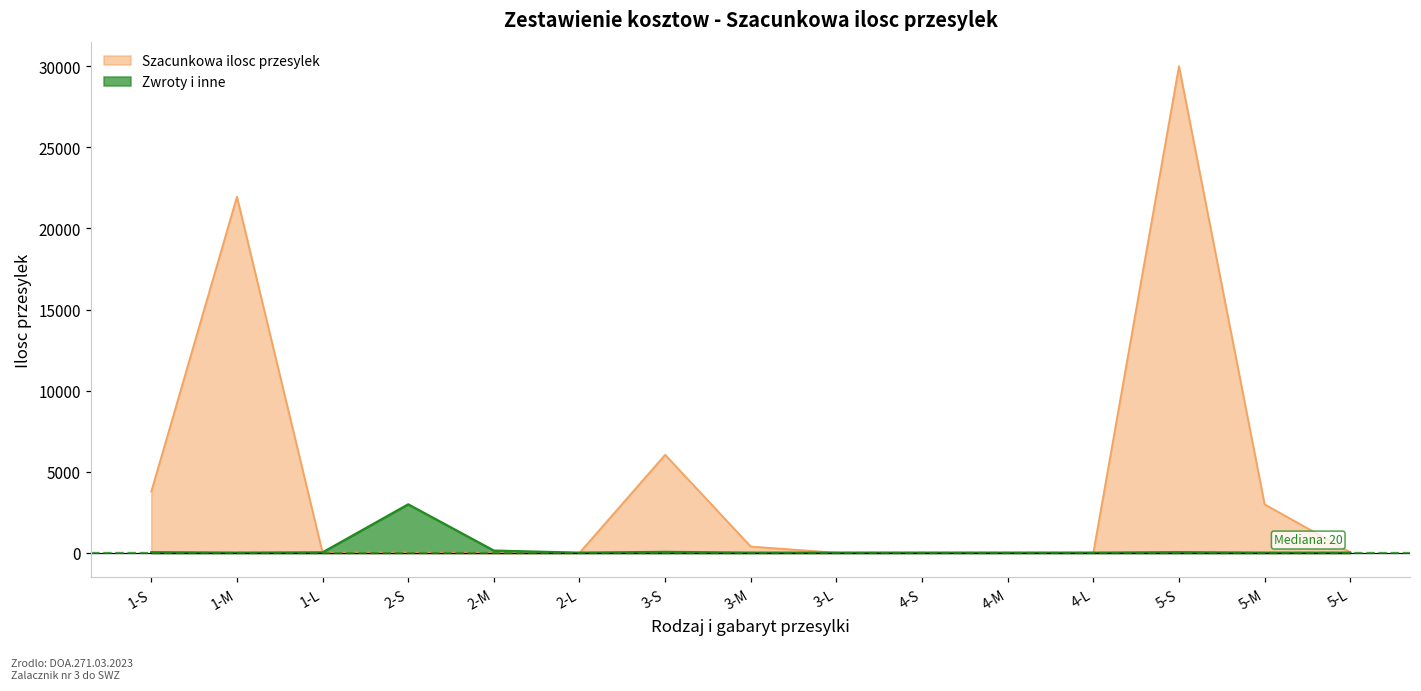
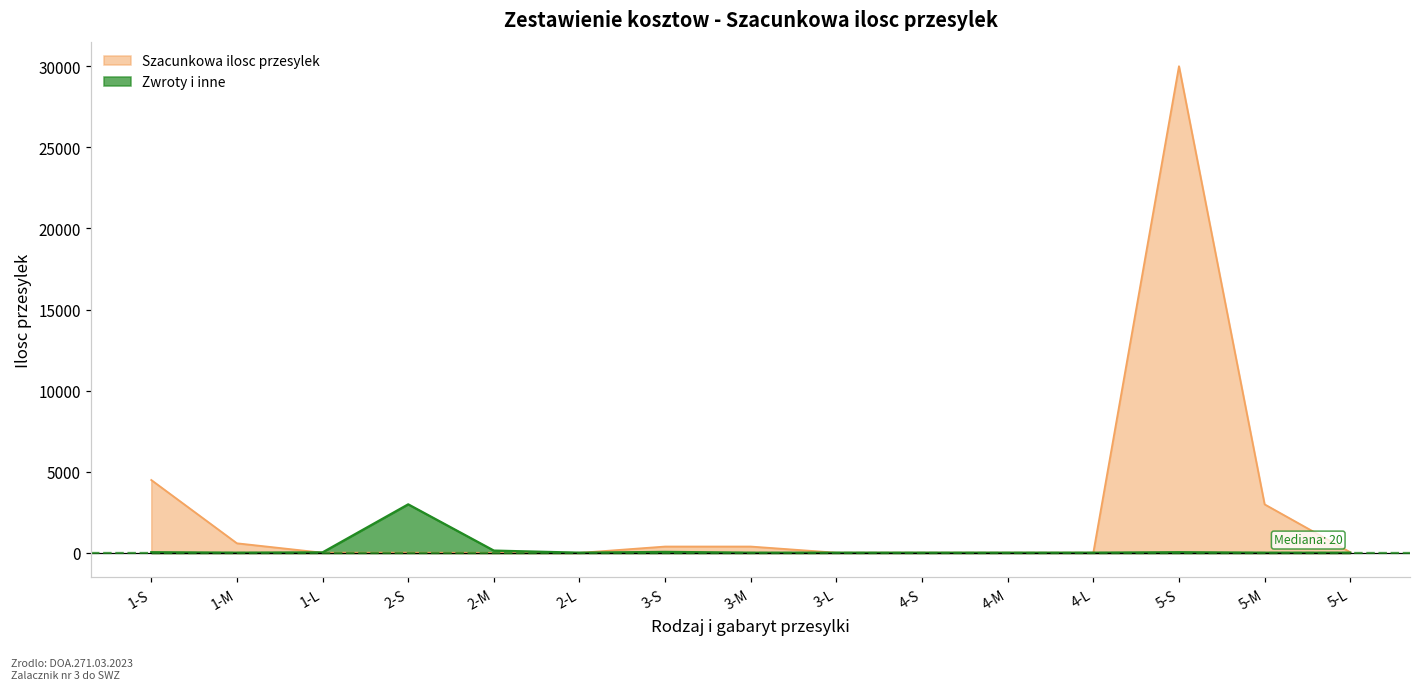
Szacunkowa ilosc przesylek, 1-S: 3800 -> 4500
Szacunkowa ilosc przesylek, 1-M: 22000 -> 600
Szacunkowa ilosc przesylek, 3-S: 6100 -> 400
